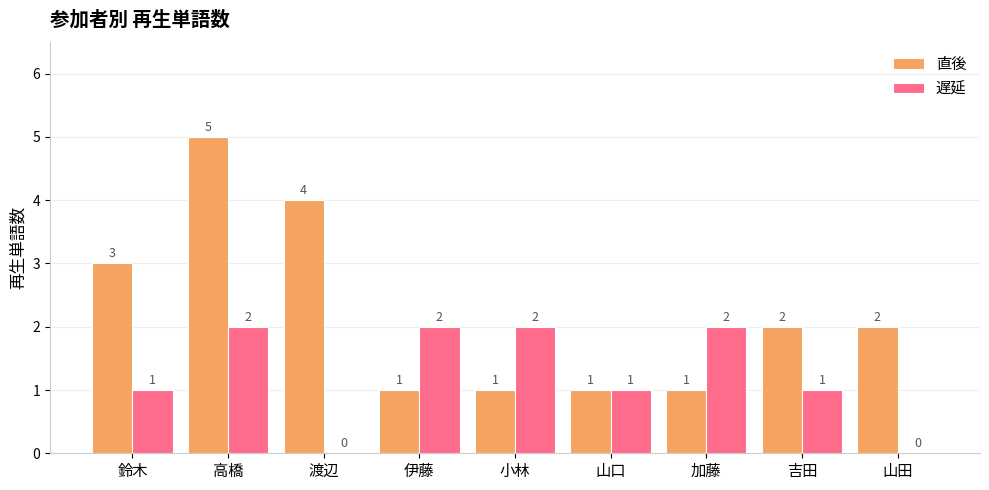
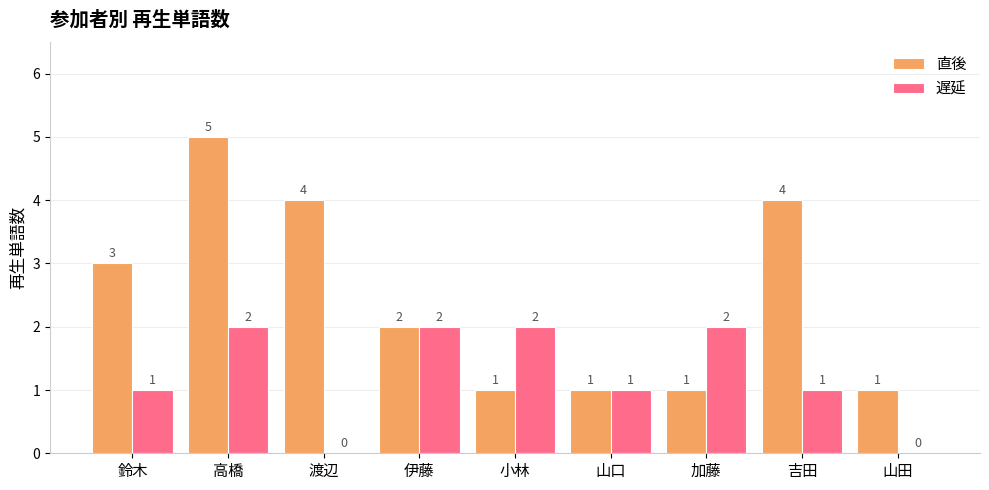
直後, 伊藤: 1 -> 2
直後, 吉田: 2 -> 4
直後, 山田: 2 -> 1
